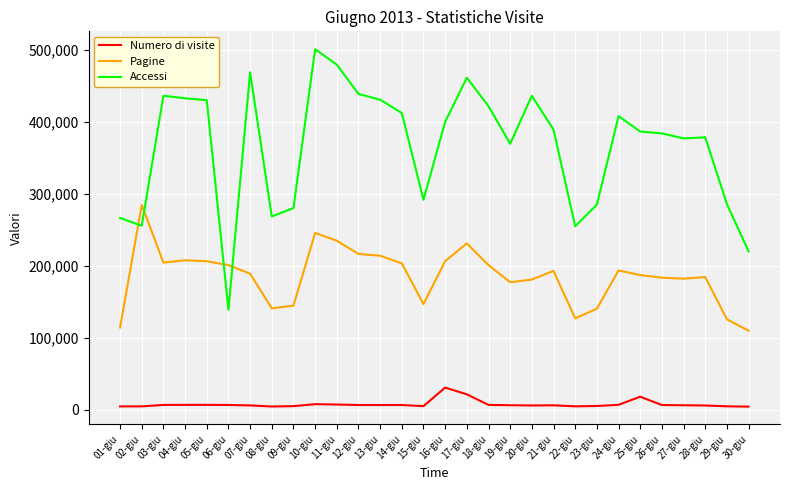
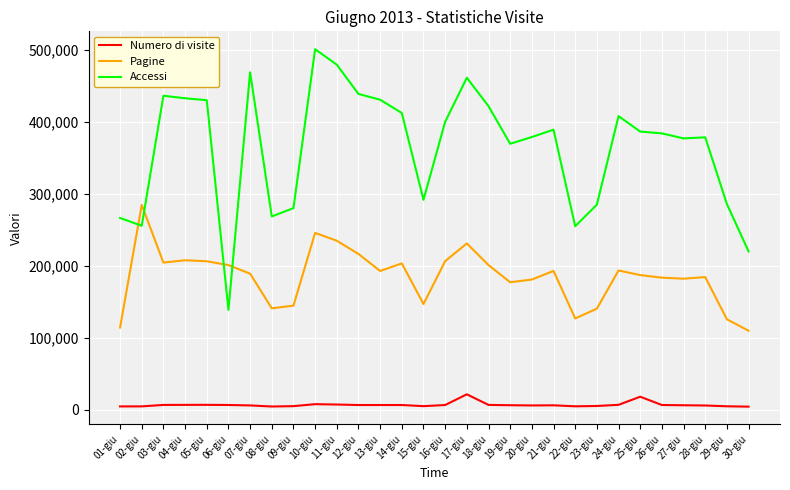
Pagine, 13-giu: 210,000 -> 190,000
Numero di visite, 16-giu: 30,000 -> 10,000
Accessi, 20-giu: 440,000 -> 380,000
